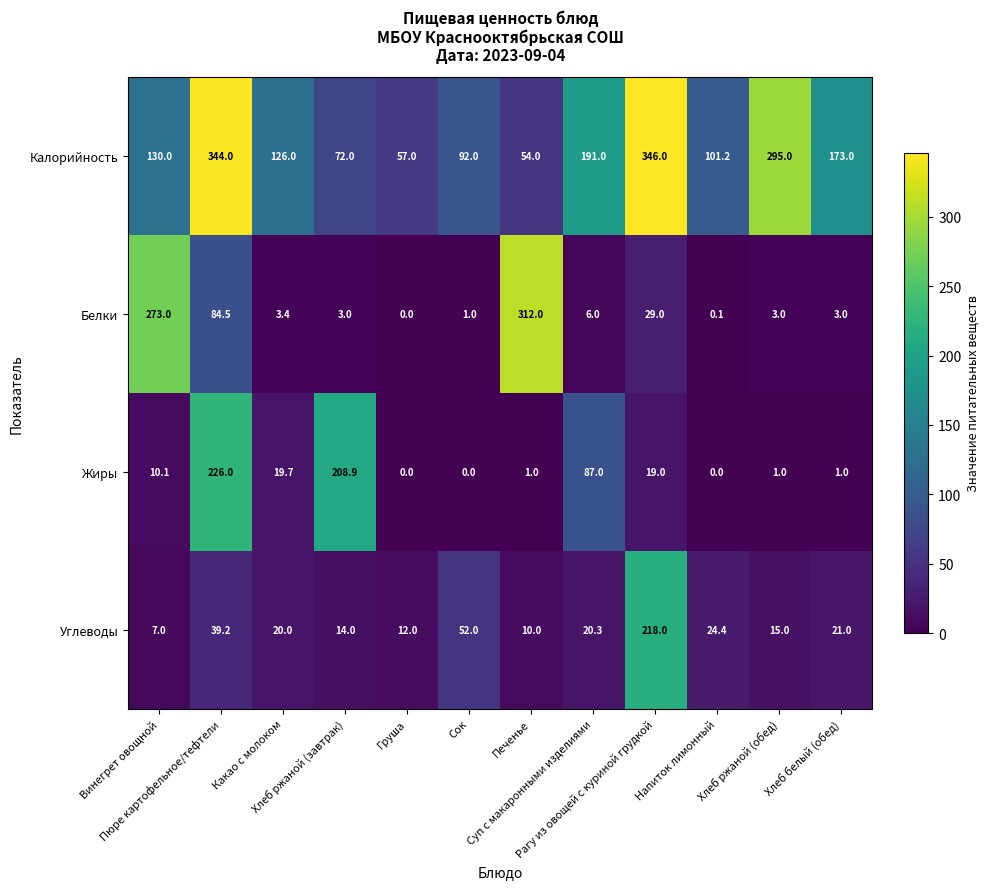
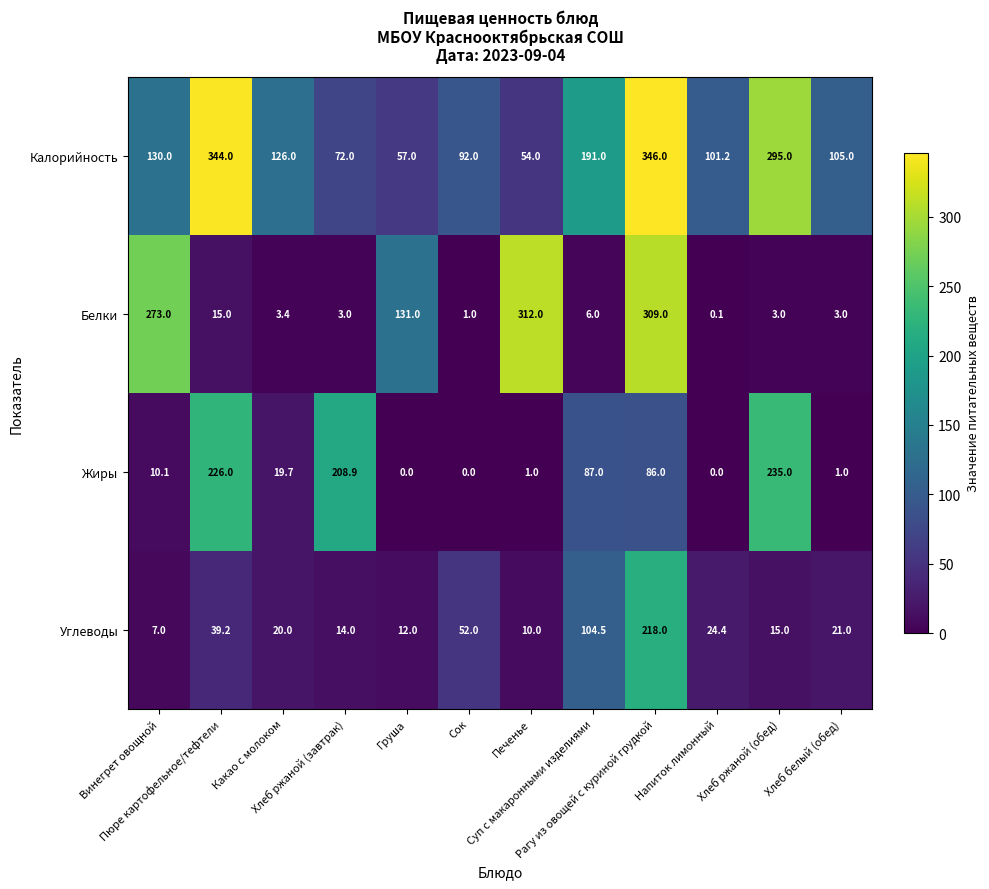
Калорийность, Хлеб белый (обед): 173.0 -> 105.0
Белки, Пюре картофельное/тефтели: 84.5 -> 15.0
Белки, Груша: 0.0 -> 131.0
Белки, Рагу из овощей с куриной грудкой: 29.0 -> 309.0
Жиры, Рагу из овощей с куриной грудкой: 19.0 -> 86.0
Жиры, Хлеб ржаной (обед): 1.0 -> 235.0
Углеводы, Суп с макаронными изделиями: 20.3 -> 104.5
